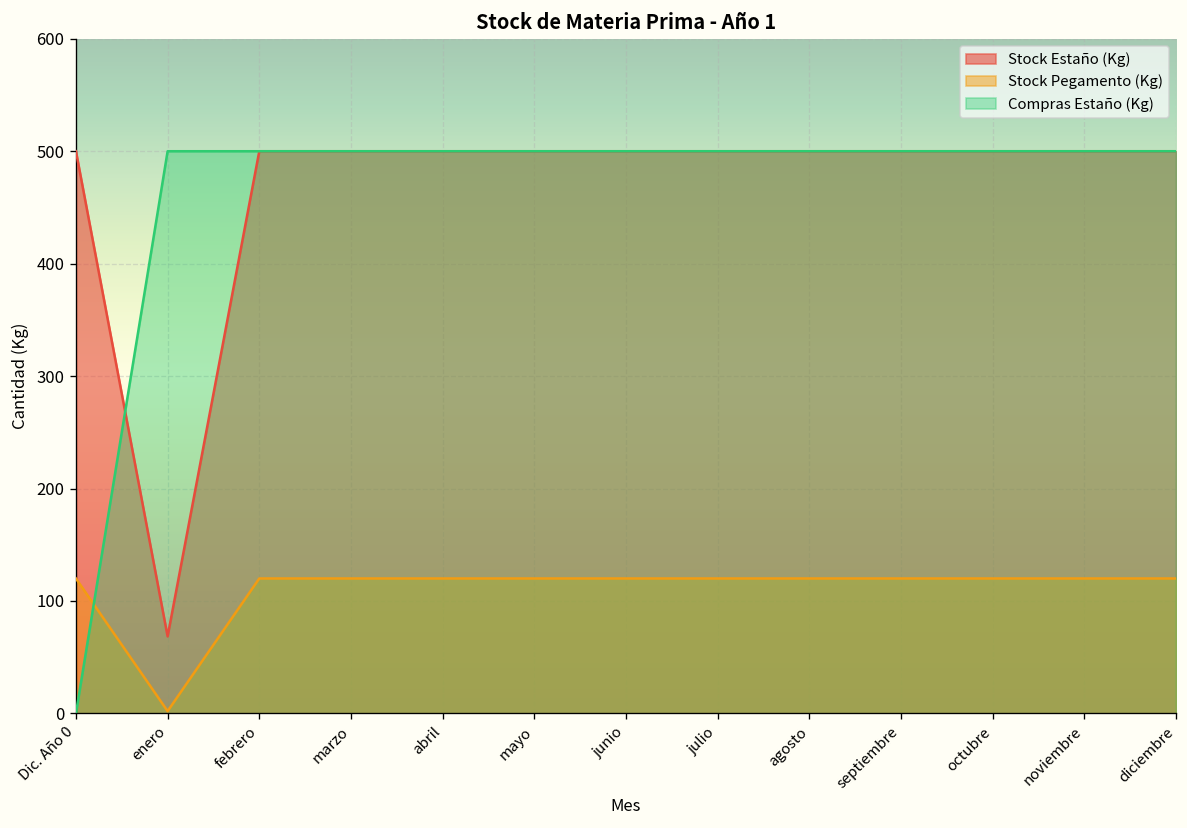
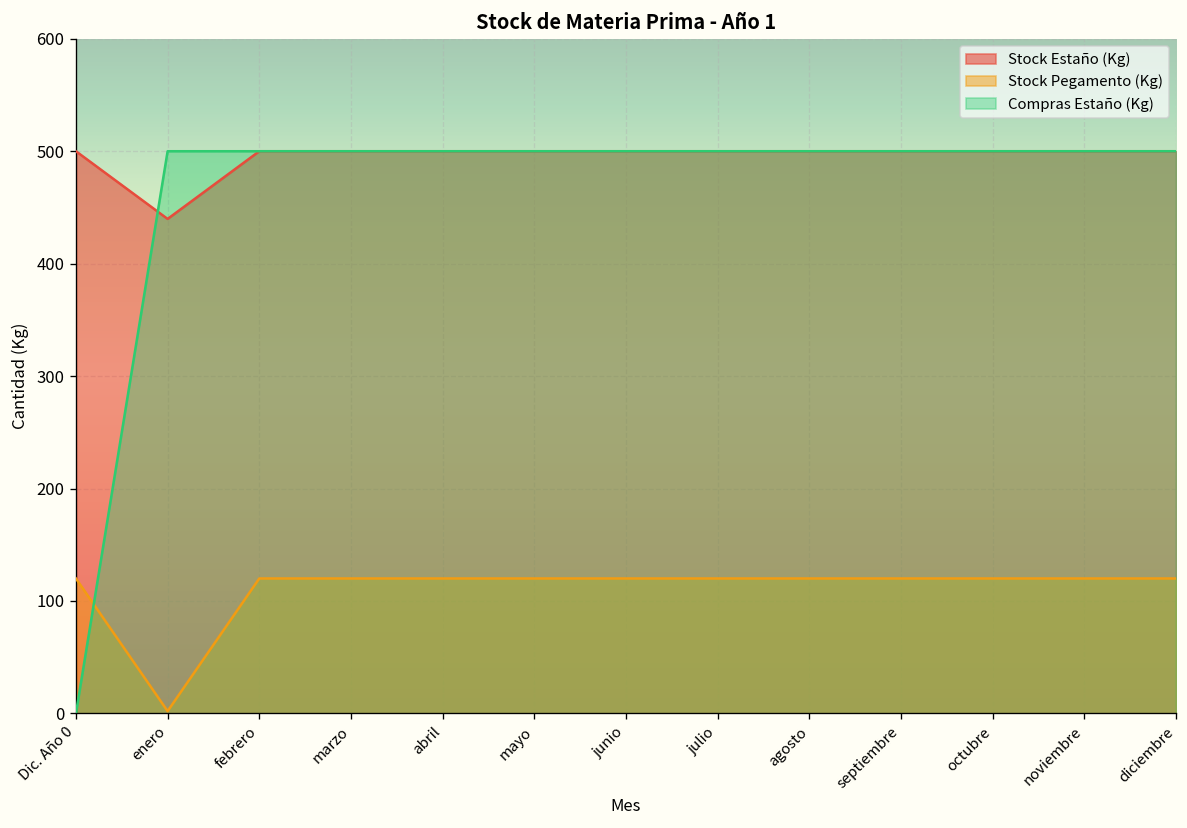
Stock Estaño (Kg), enero: 70 -> 440
